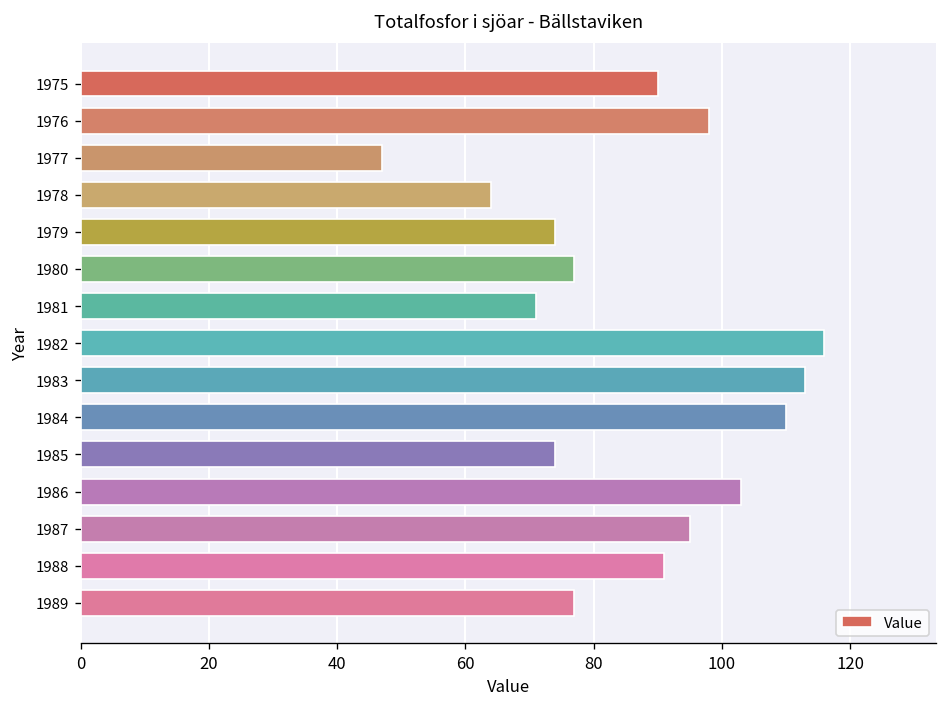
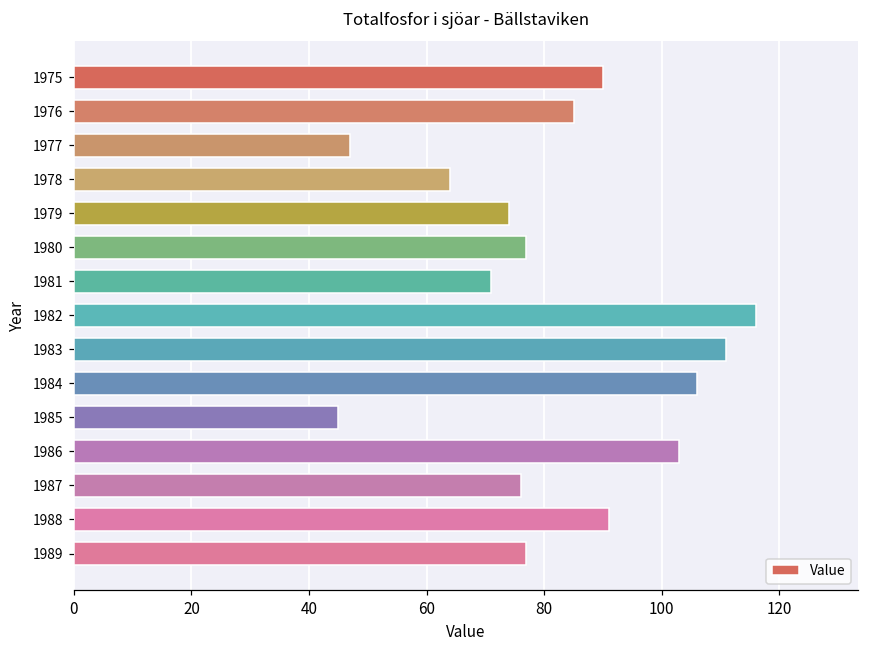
1976: 98 -> 85
1983: 113 -> 111
1984: 110 -> 106
1985: 74 -> 45
1987: 95 -> 76
